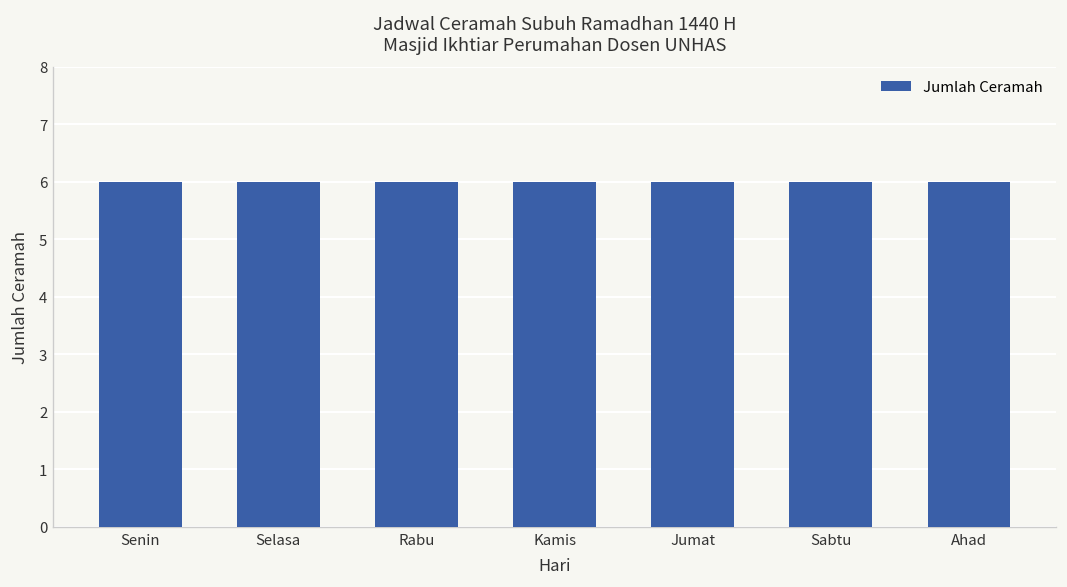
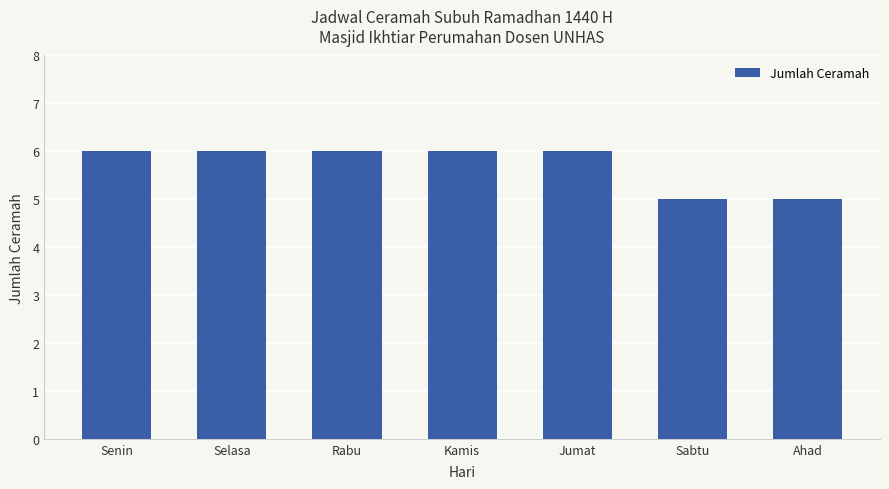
Sabtu: 6 -> 5
Ahad: 6 -> 5
